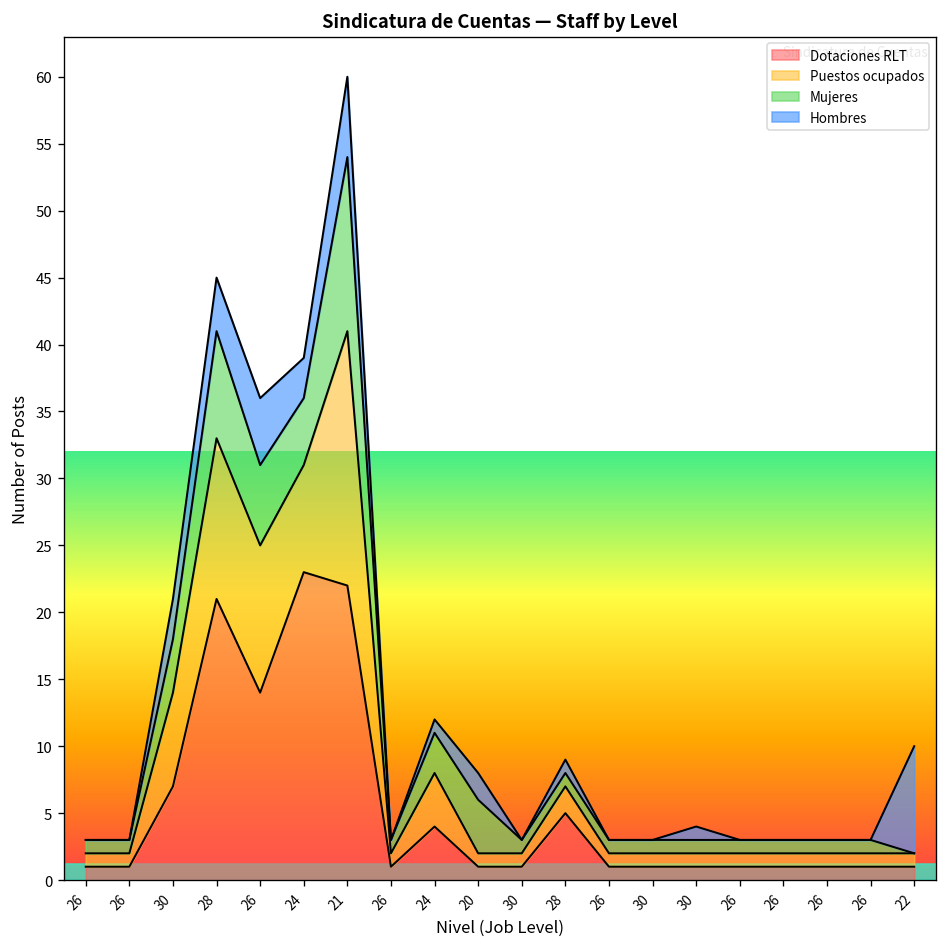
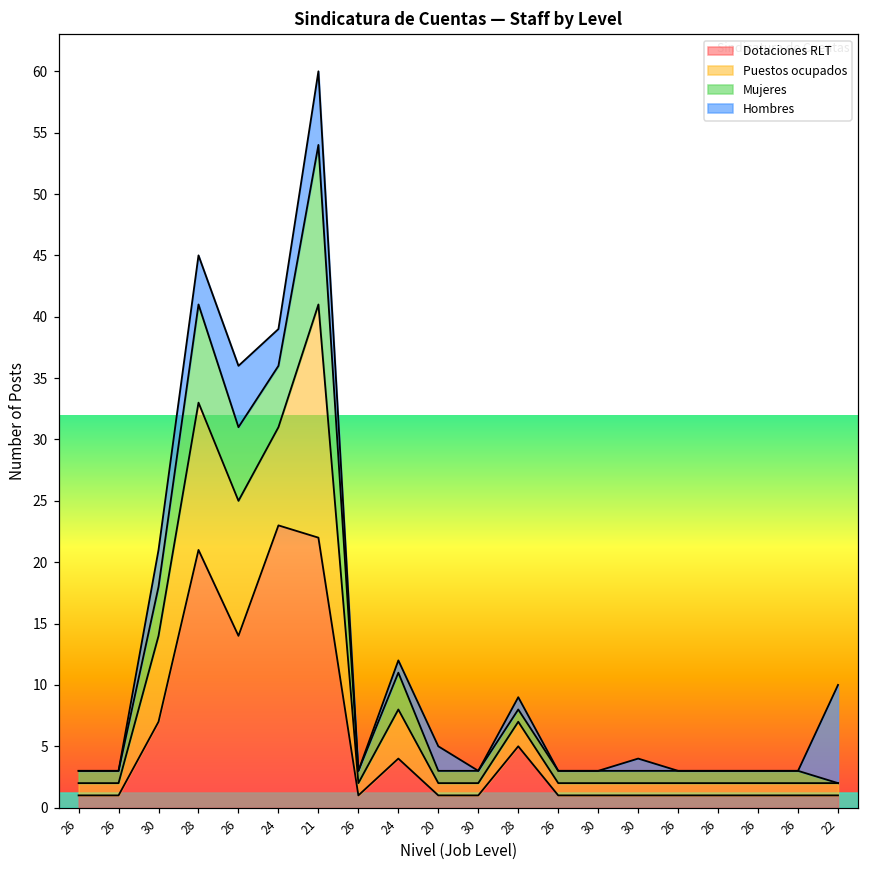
Mujeres, 20: 4 -> 1
